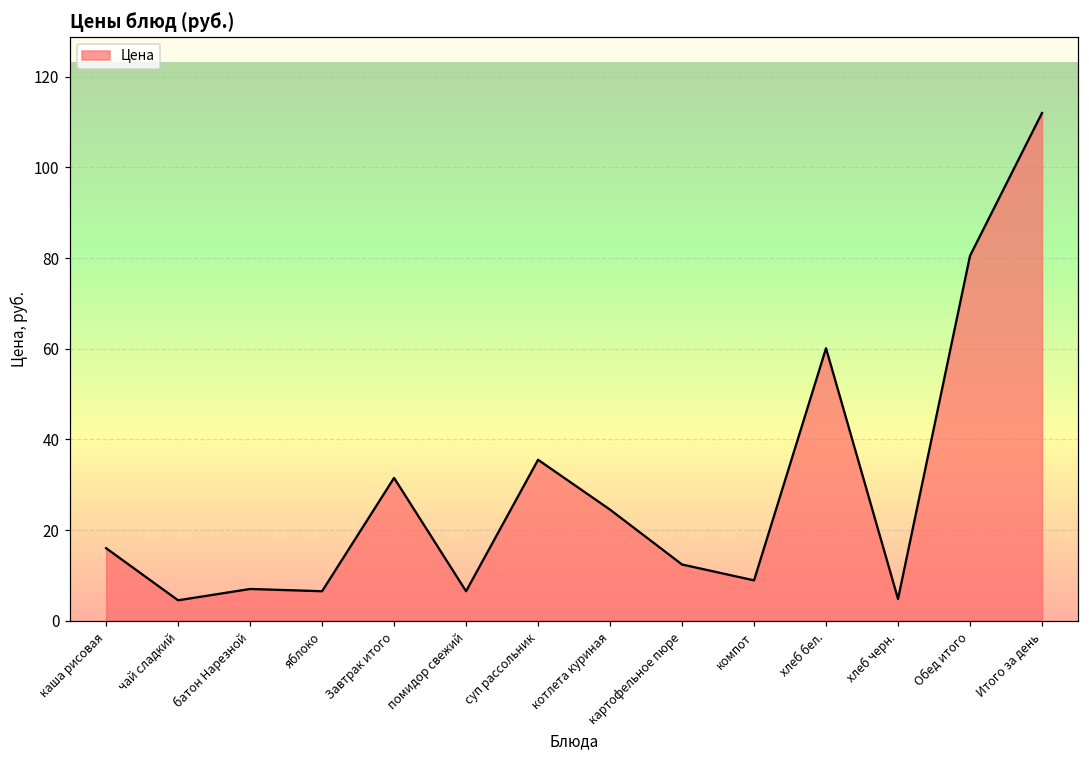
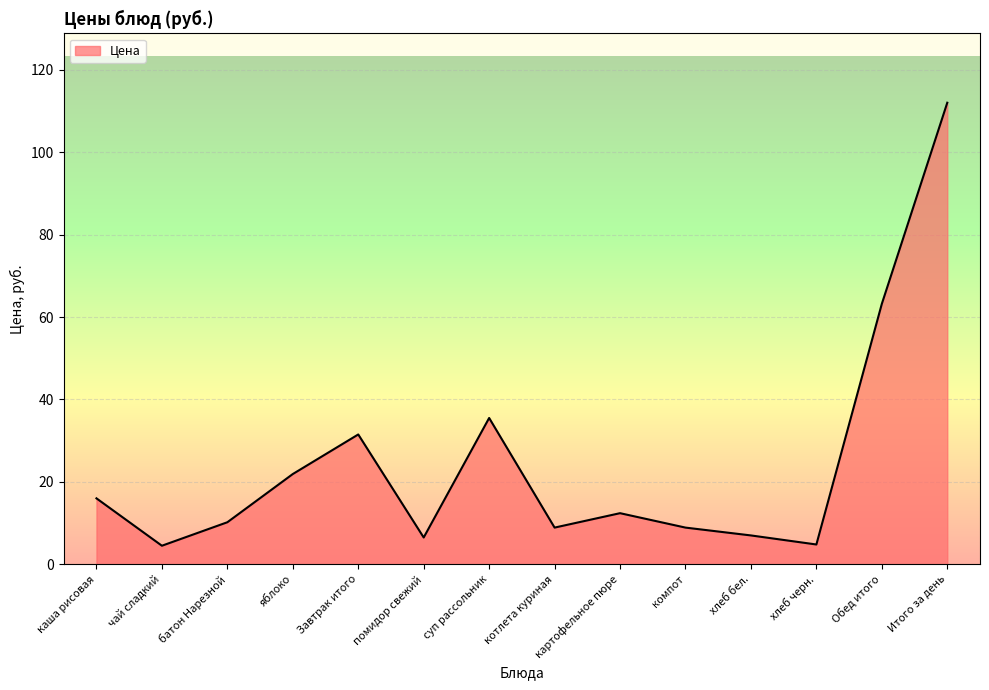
батон Нарезной: 7 -> 10
яблоко: 7 -> 22
котлета куриная: 25 -> 9
хлеб бел.: 60 -> 7
Обед итого: 81 -> 63
